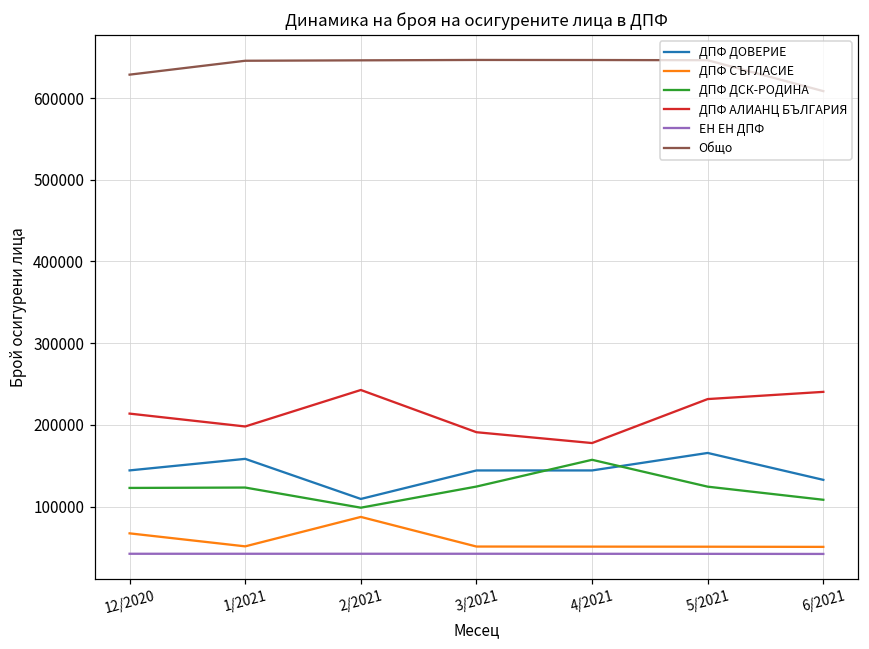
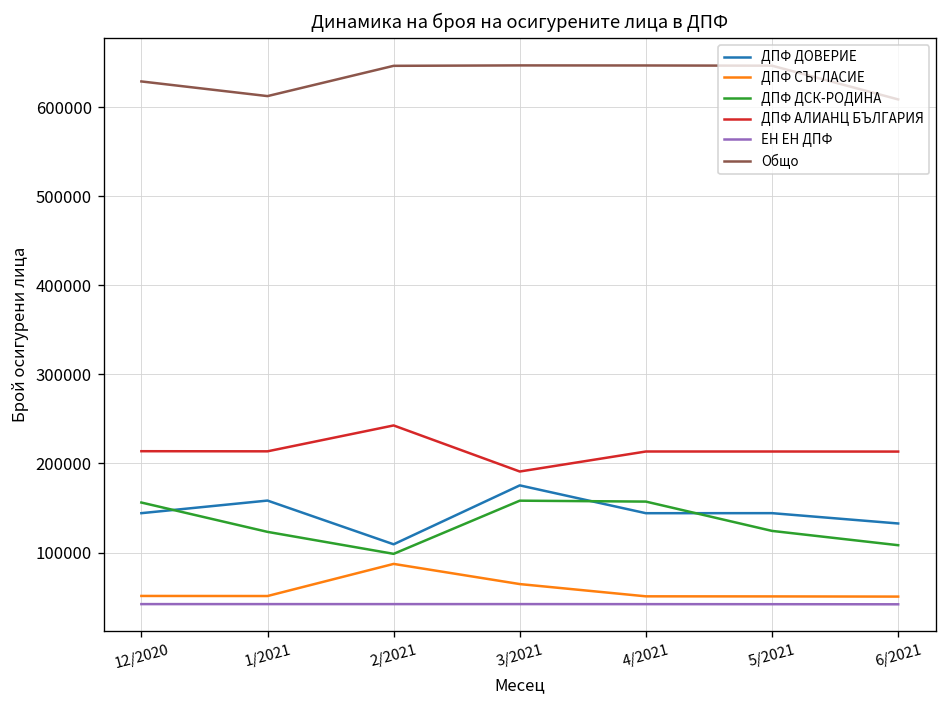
ДПФ СЪГЛАСИЕ, 12/2020: 70000 -> 50000
ДПФ ДСК-РОДИНА, 12/2020: 120000 -> 160000
ДПФ АЛИАНЦ БЪЛГАРИЯ, 1/2021: 200000 -> 210000
Общо, 1/2021: 650000 -> 610000
ДПФ ДОВЕРИЕ, 3/2021: 140000 -> 180000
ДПФ СЪГЛАСИЕ, 3/2021: 50000 -> 60000
ДПФ ДСК-РОДИНА, 3/2021: 120000 -> 160000
ДПФ АЛИАНЦ БЪЛГАРИЯ, 4/2021: 180000 -> 210000
ДПФ ДОВЕРИЕ, 5/2021: 170000 -> 140000
ДПФ АЛИАНЦ БЪЛГАРИЯ, 5/2021: 230000 -> 210000
ДПФ АЛИАНЦ БЪЛГАРИЯ, 6/2021: 240000 -> 210000
